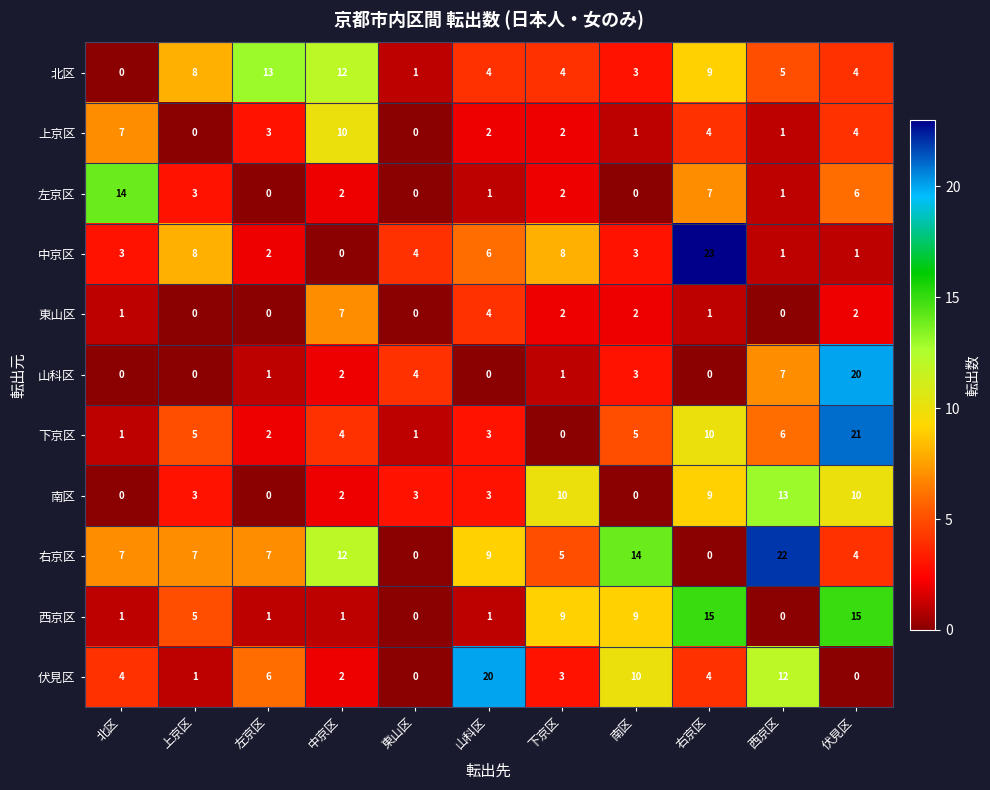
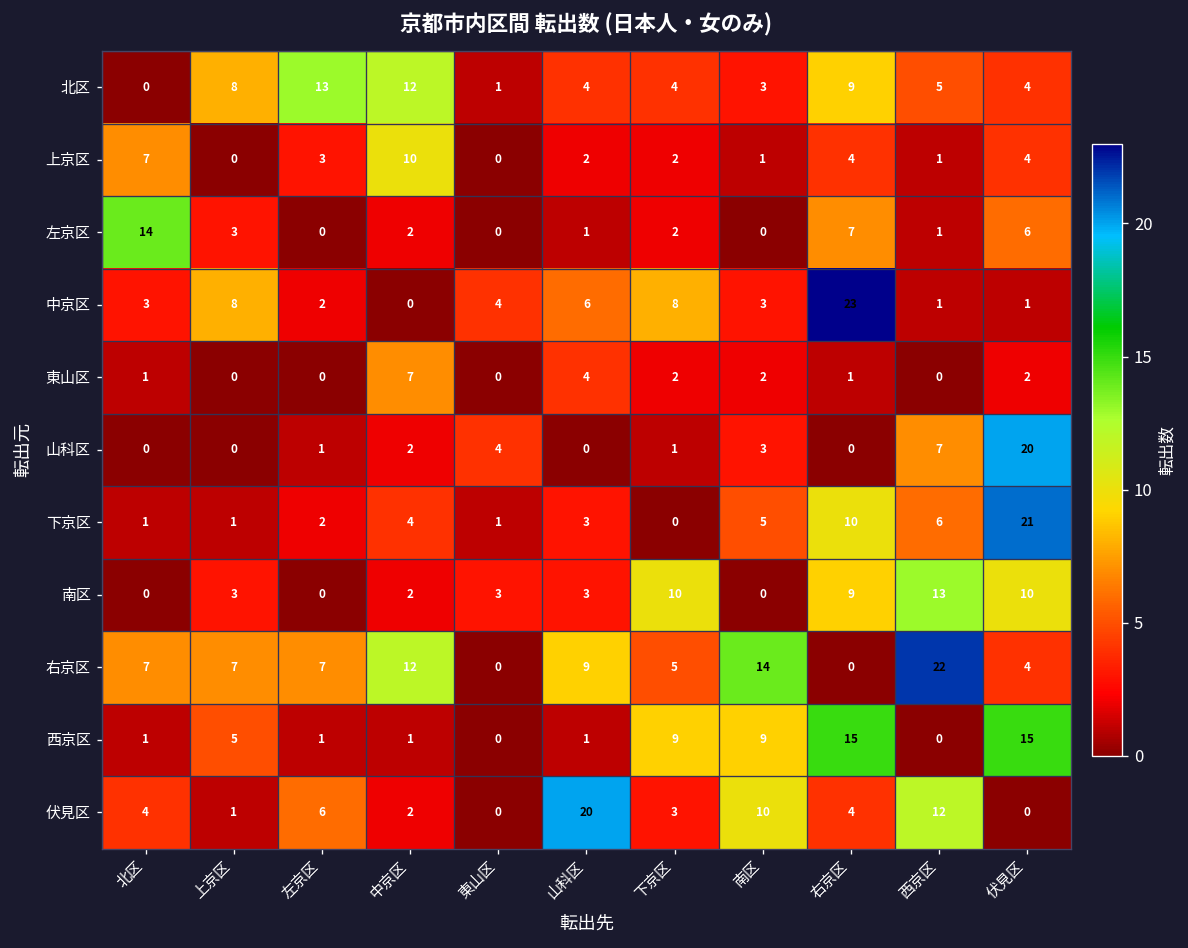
下京区, 上京区: 5 -> 1
